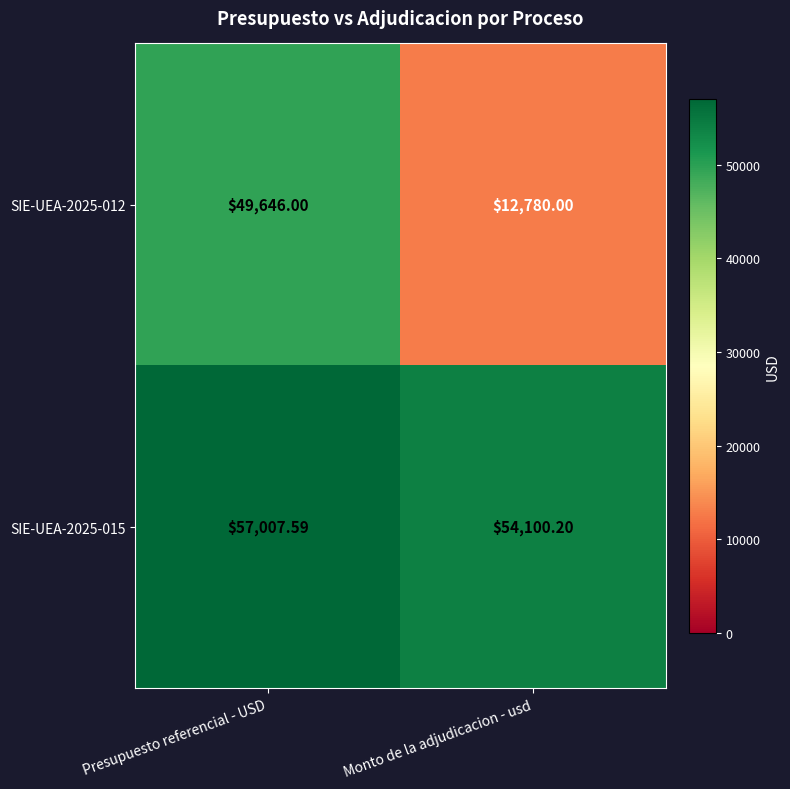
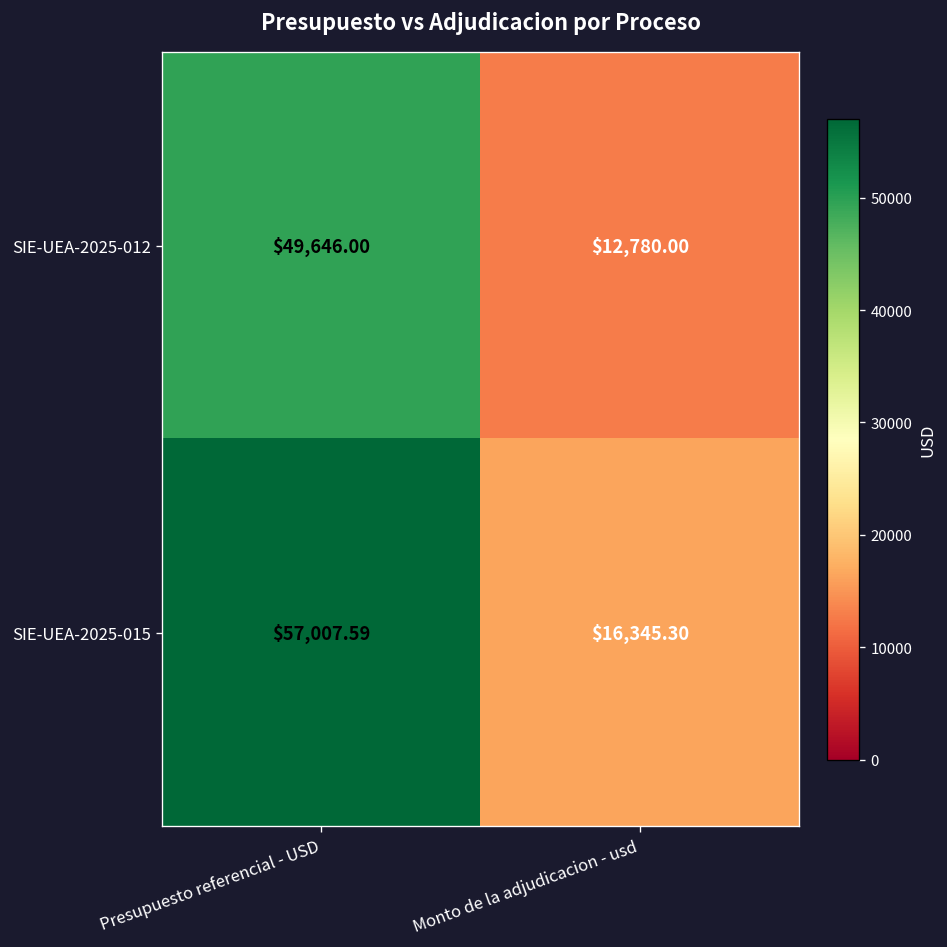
SIE-UEA-2025-015, Monto de la adjudicacion - usd: $54,100.20 -> $16,345.30
